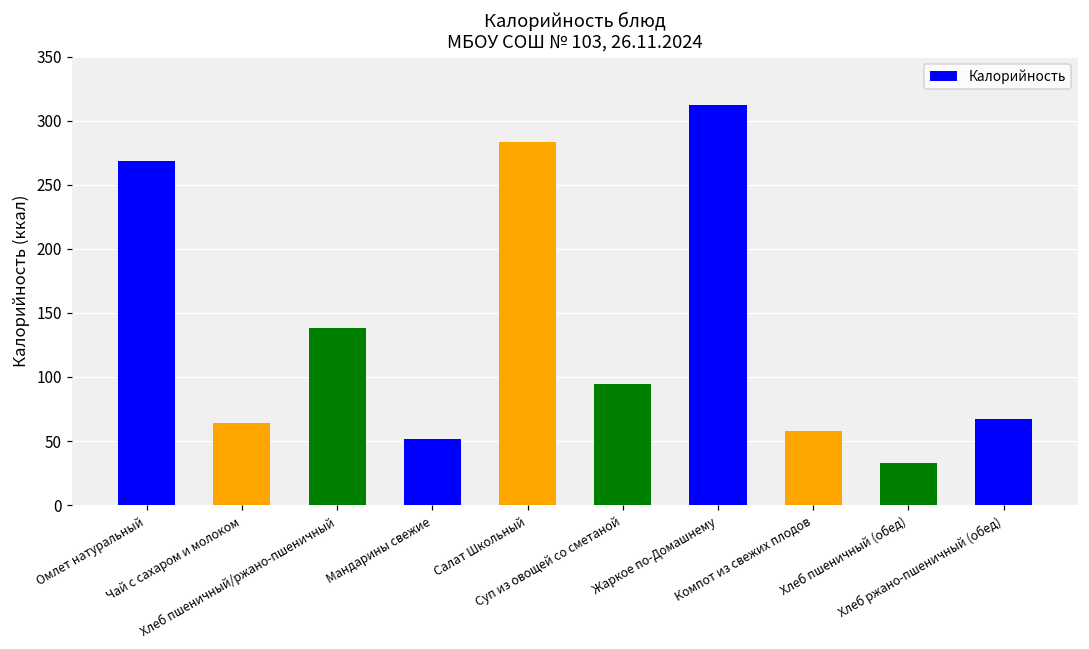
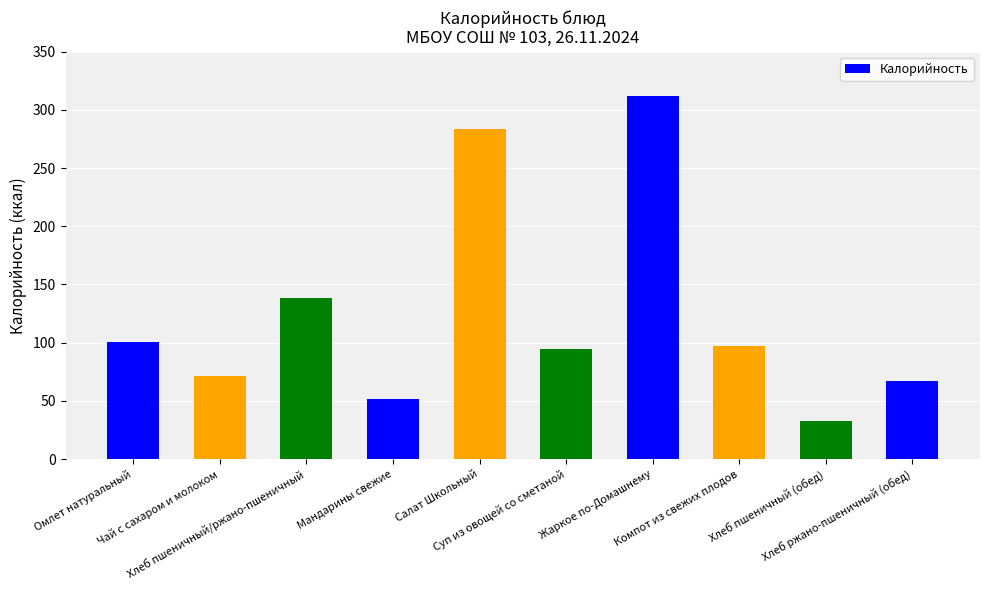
Омлет натуральный: 269 -> 100
Чай с сахаром и молоком: 64 -> 71
Компот из свежих плодов: 58 -> 97
